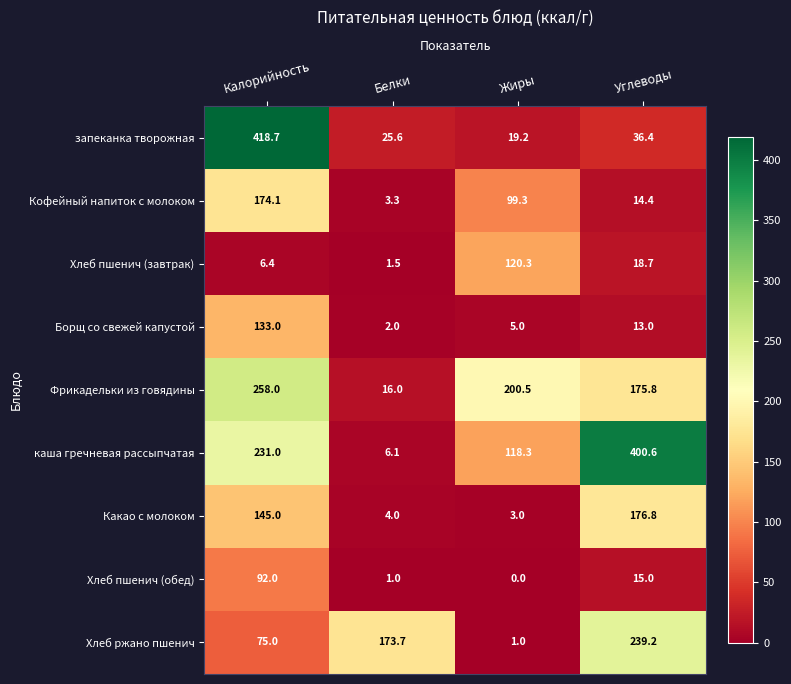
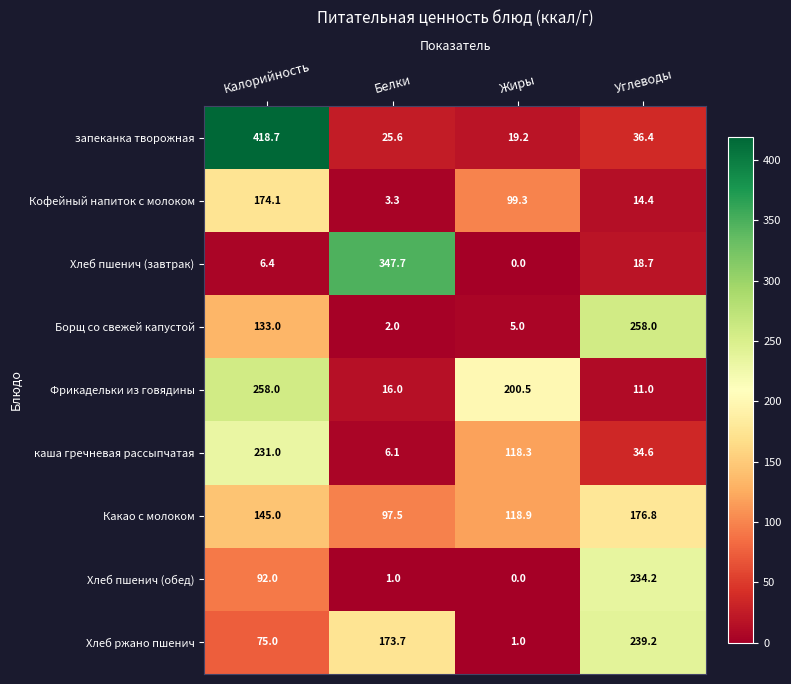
Хлеб пшенич (завтрак), Белки: 1.5 -> 347.7
Хлеб пшенич (завтрак), Жиры: 120.3 -> 0.0
Борщ со свежей капустой, Углеводы: 13.0 -> 258.0
Фрикадельки из говядины, Углеводы: 175.8 -> 11.0
каша гречневая рассыпчатая, Углеводы: 400.6 -> 34.6
Какао с молоком, Белки: 4.0 -> 97.5
Какао с молоком, Жиры: 3.0 -> 118.9
Хлеб пшенич (обед), Углеводы: 15.0 -> 234.2
